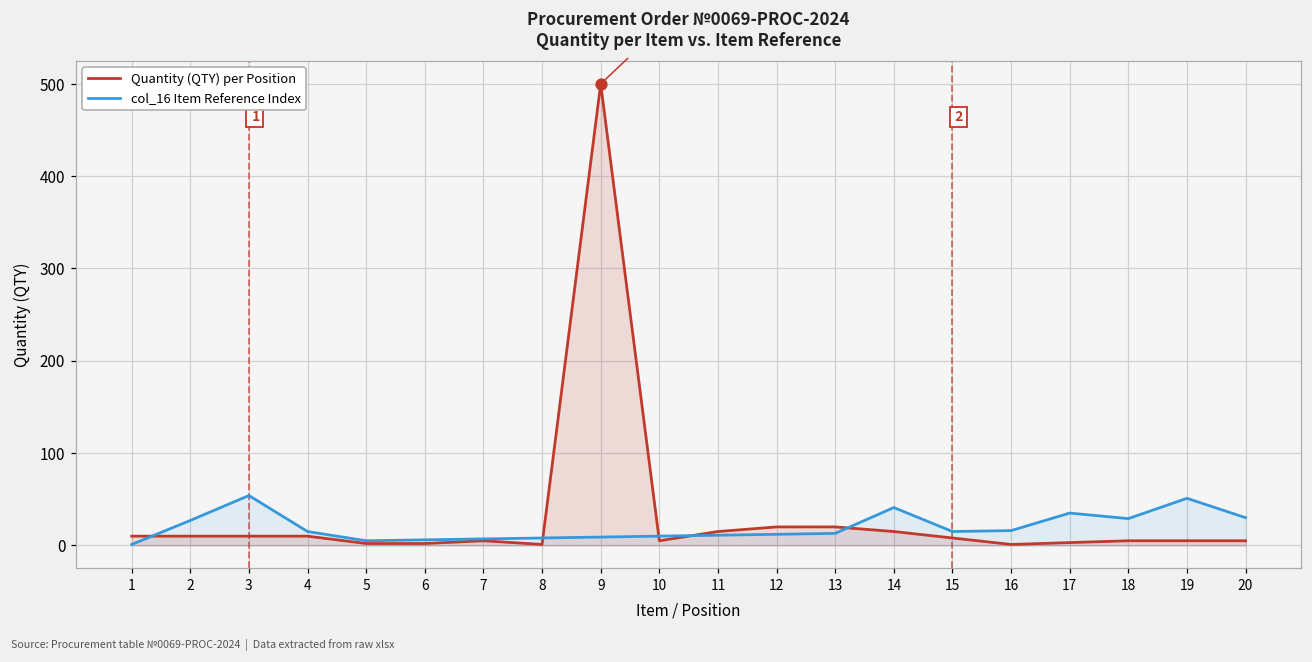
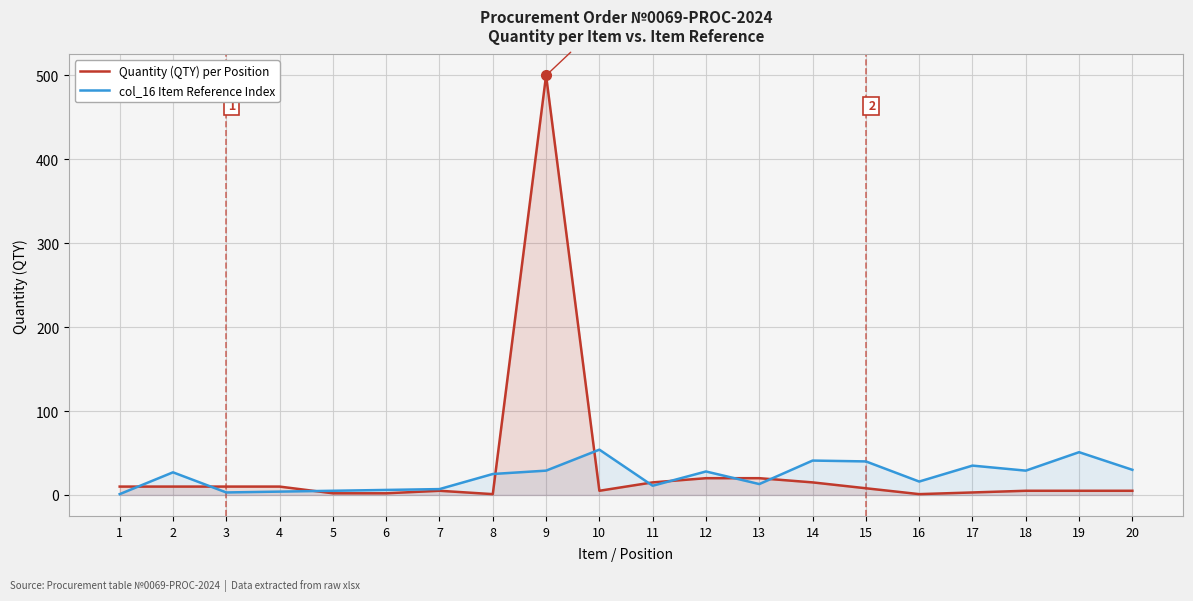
col_16 Item Reference Index, 3: 50 -> 0
col_16 Item Reference Index, 4: 20 -> 0
col_16 Item Reference Index, 8: 10 -> 30
col_16 Item Reference Index, 9: 10 -> 30
col_16 Item Reference Index, 10: 10 -> 50
col_16 Item Reference Index, 12: 10 -> 30
col_16 Item Reference Index, 15: 20 -> 40
